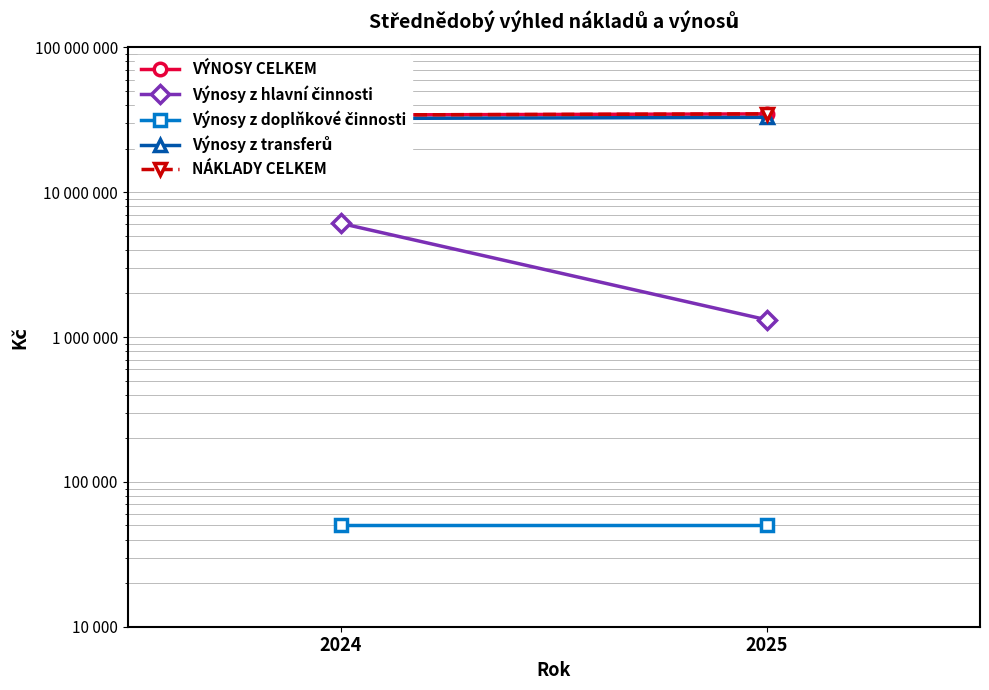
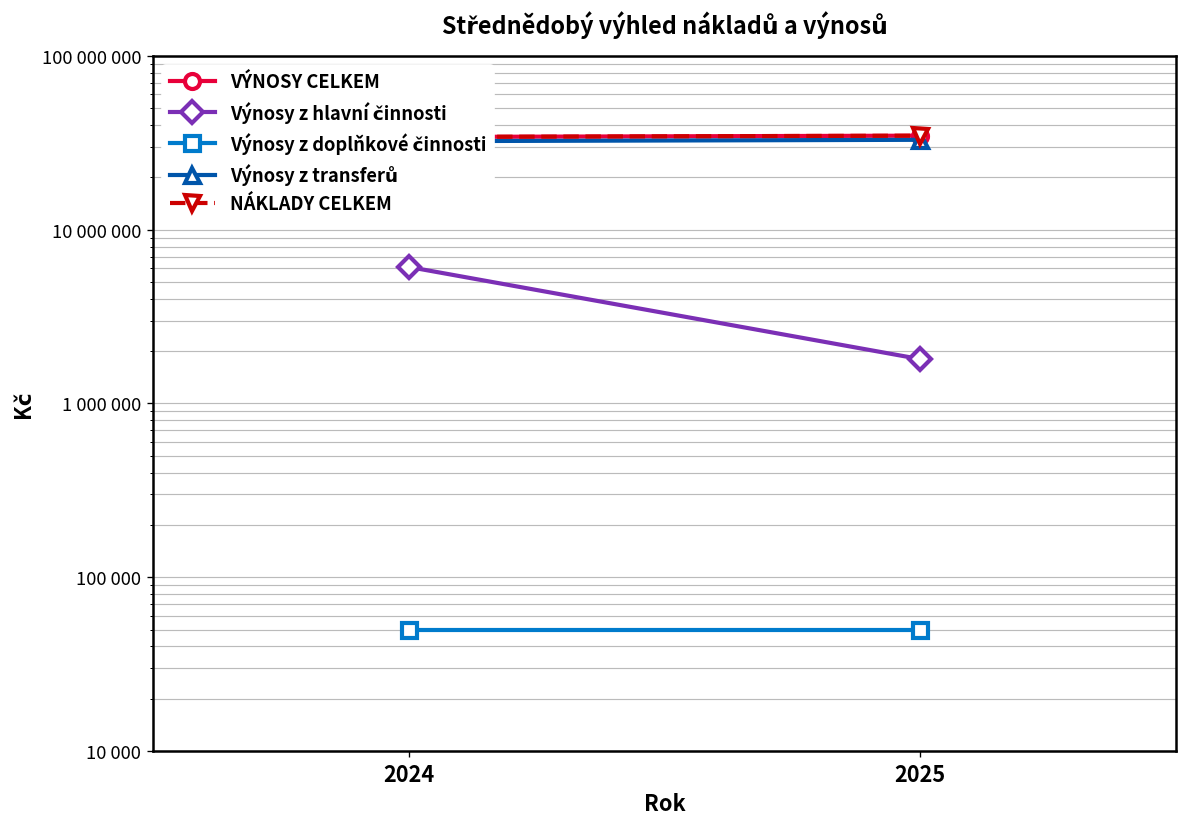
Výnosy z hlavní činnosti, 2025: 1300000 -> 1800000
